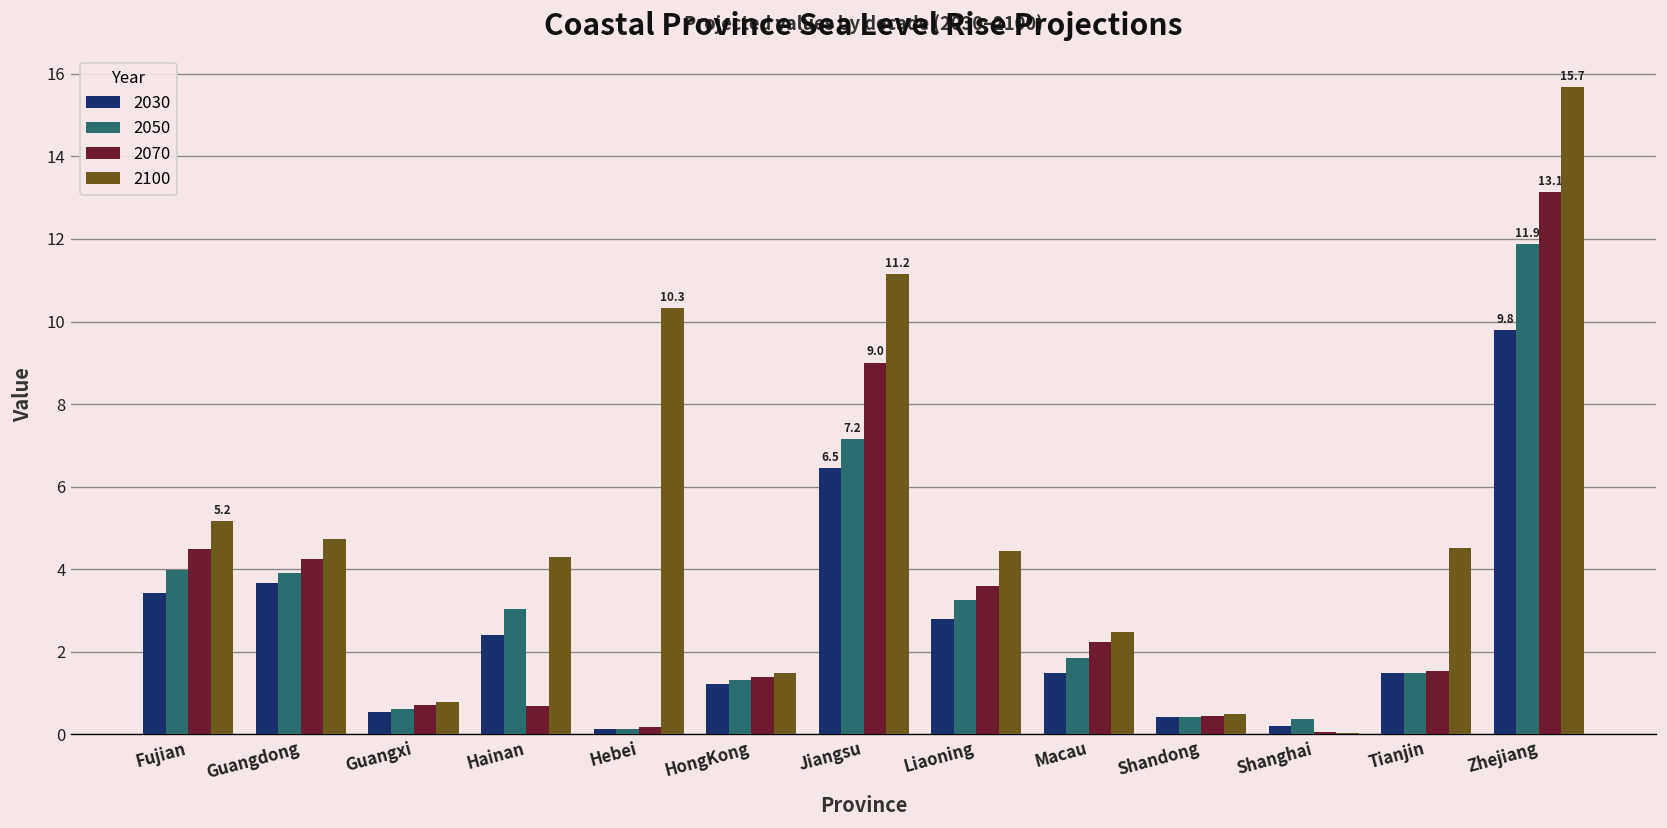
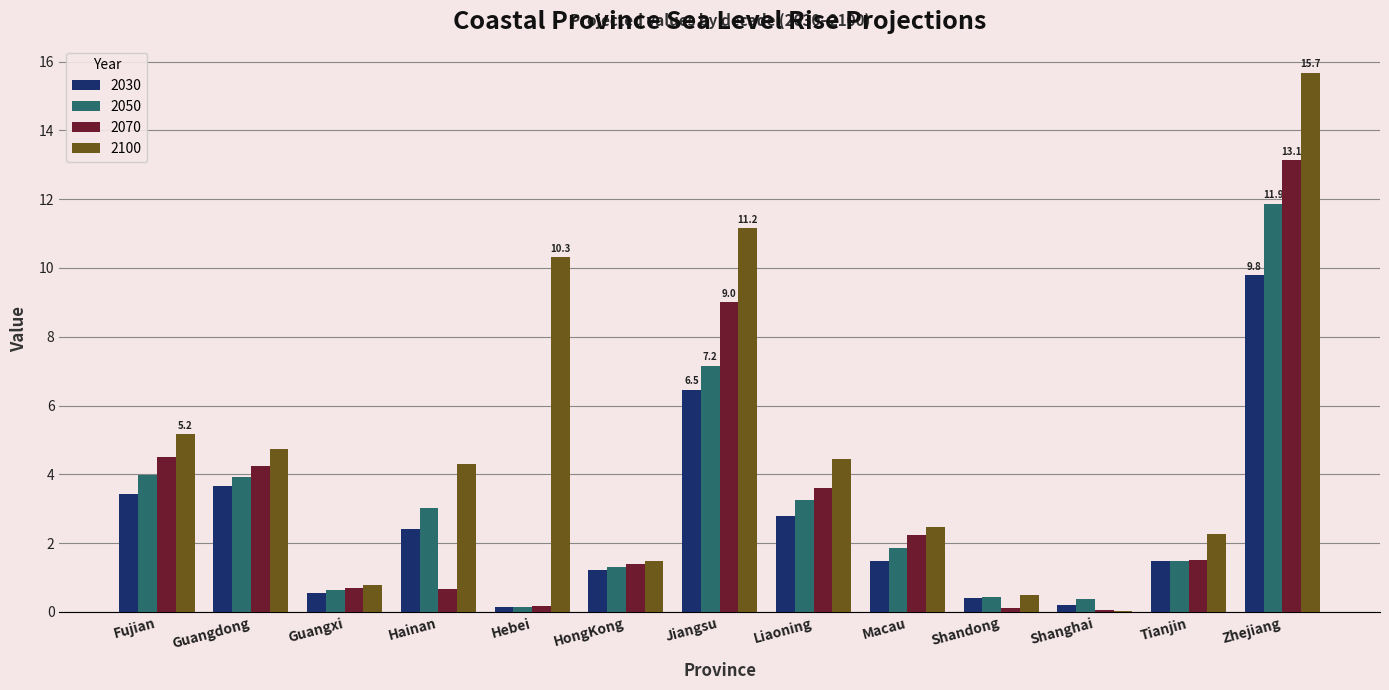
2070, Shandong: 0.5 -> 0.1
2100, Tianjin: 4.5 -> 2.3
